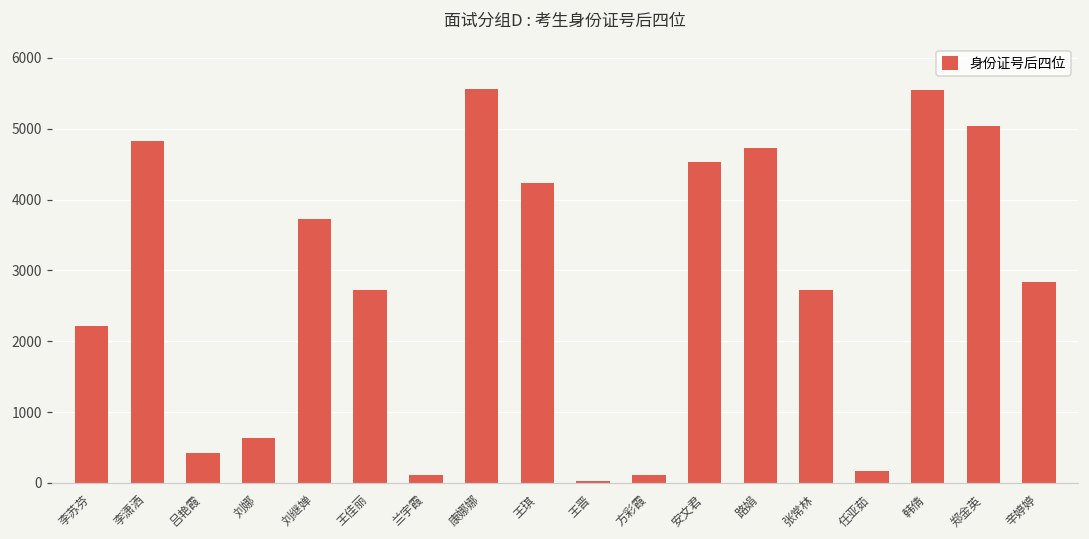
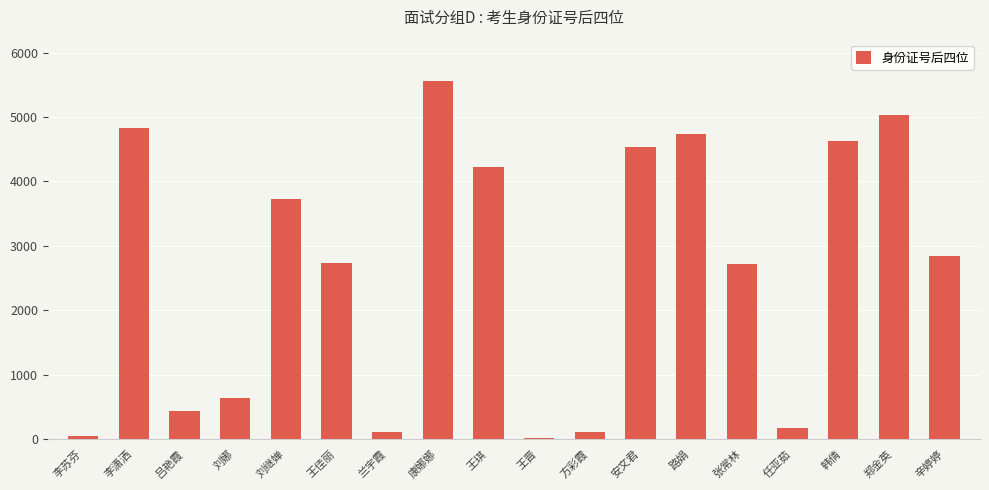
李苏芬: 2200 -> 0
韩倩: 5500 -> 4600
